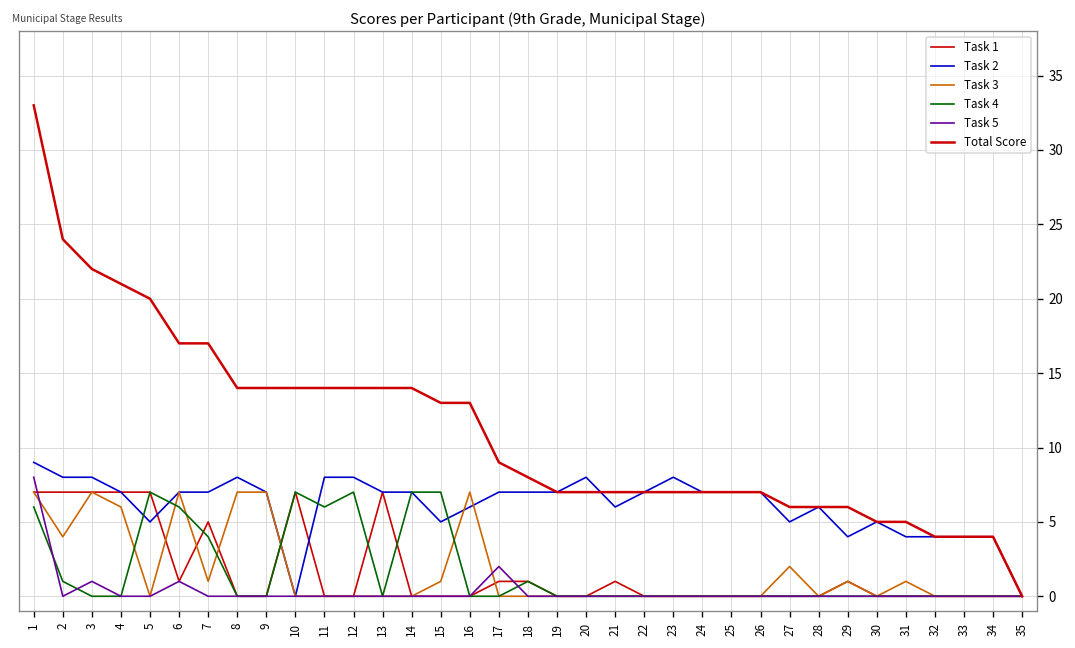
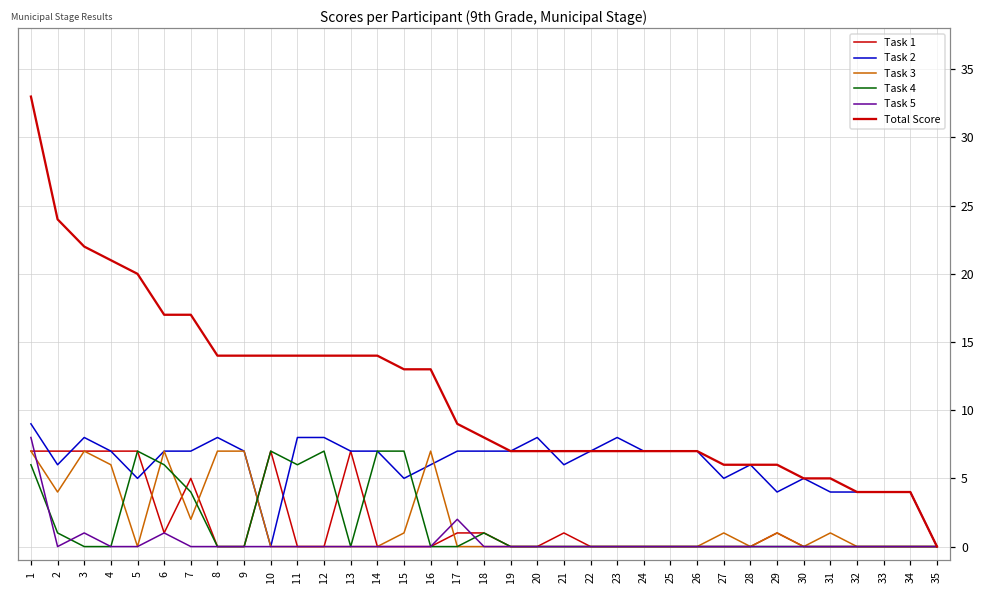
Task 2, 2: 8 -> 6
Task 3, 7: 1 -> 2
Task 3, 27: 2 -> 1
